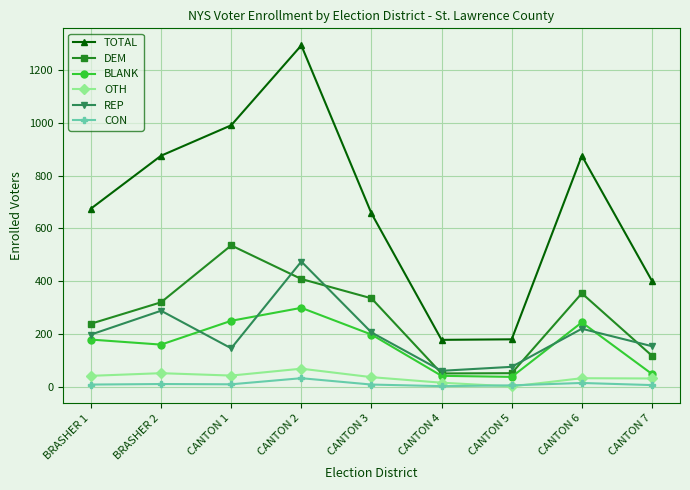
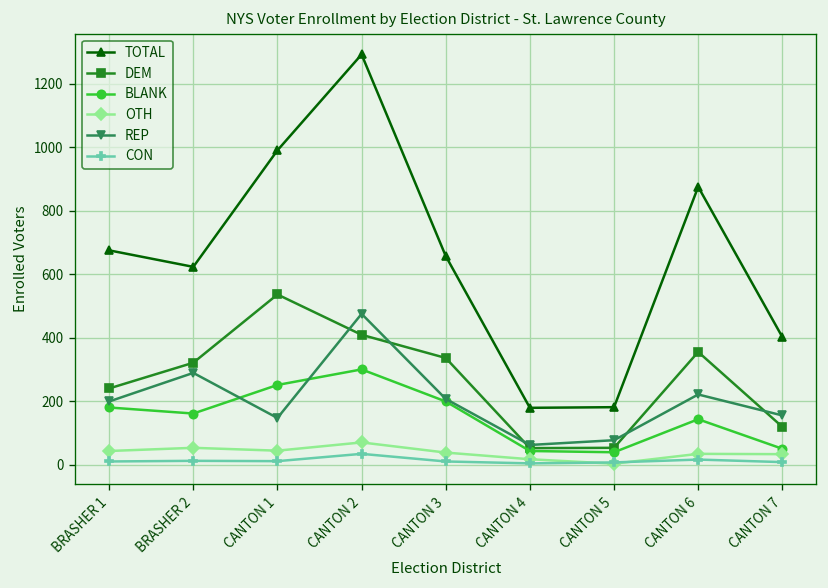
TOTAL, BRASHER 2: 880 -> 620
BLANK, CANTON 6: 250 -> 140
